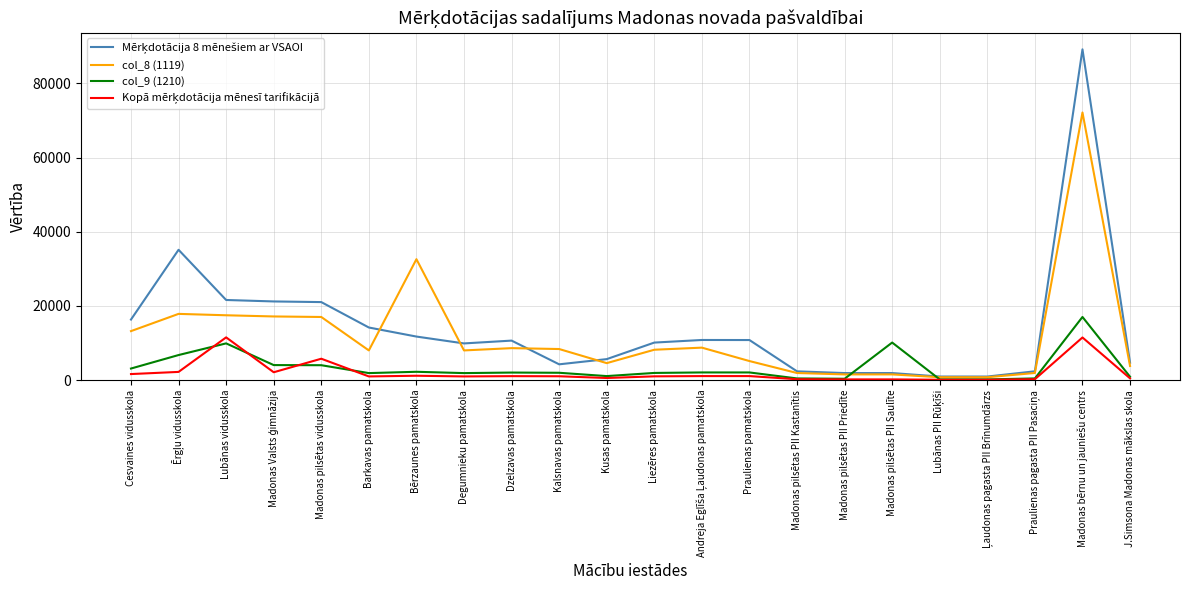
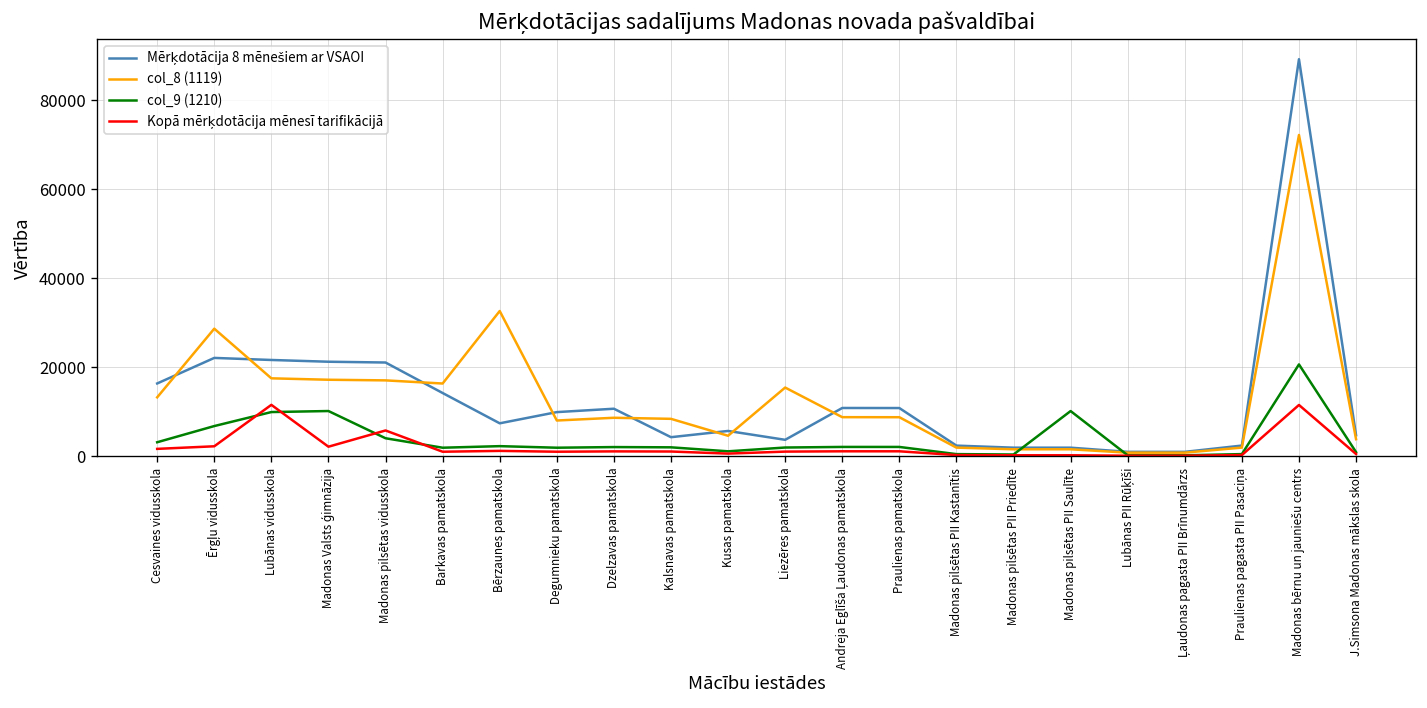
Mērķdotācija 8 mēnešiem ar VSAOI, Ērgļu vidusskola: 35000 -> 22000
col_8 (1119), Ērgļu vidusskola: 18000 -> 29000
col_9 (1210), Madonas Valsts ģimnāzija: 4000 -> 10000
col_8 (1119), Barkavas pamatskola: 8000 -> 16000
Mērķdotācija 8 mēnešiem ar VSAOI, Bērzaunes pamatskola: 12000 -> 7000
Mērķdotācija 8 mēnešiem ar VSAOI, Liezēres pamatskola: 10000 -> 4000
col_8 (1119), Liezēres pamatskola: 8000 -> 15000
col_8 (1119), Praulienas pamatskola: 5000 -> 9000
col_9 (1210), Madonas bērnu un jauniešu centrs: 17000 -> 21000
